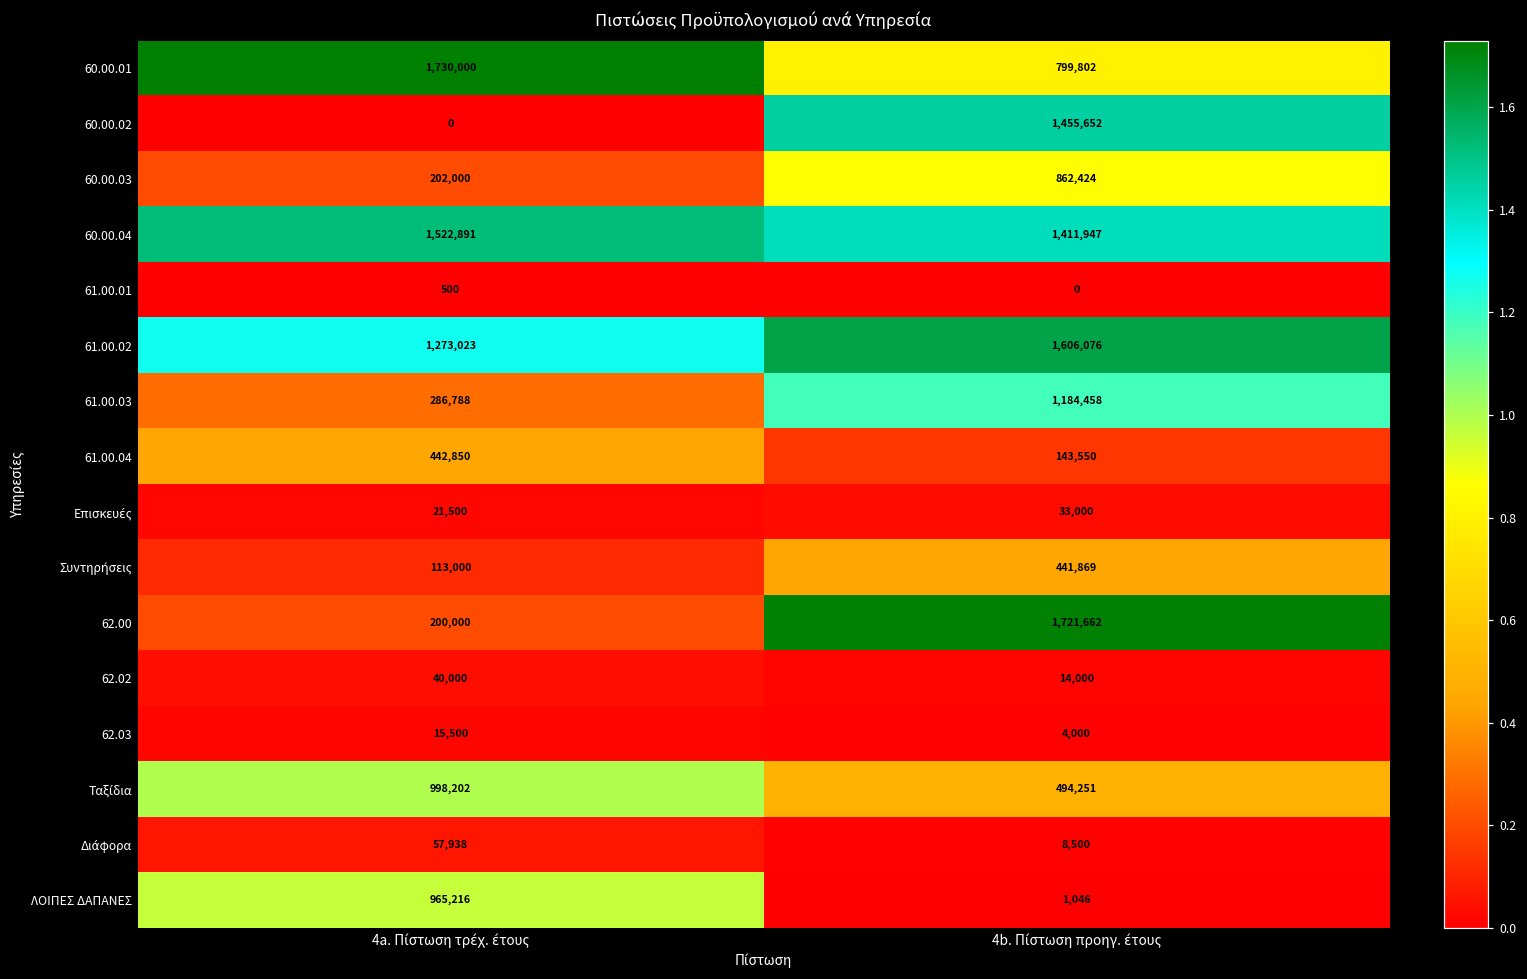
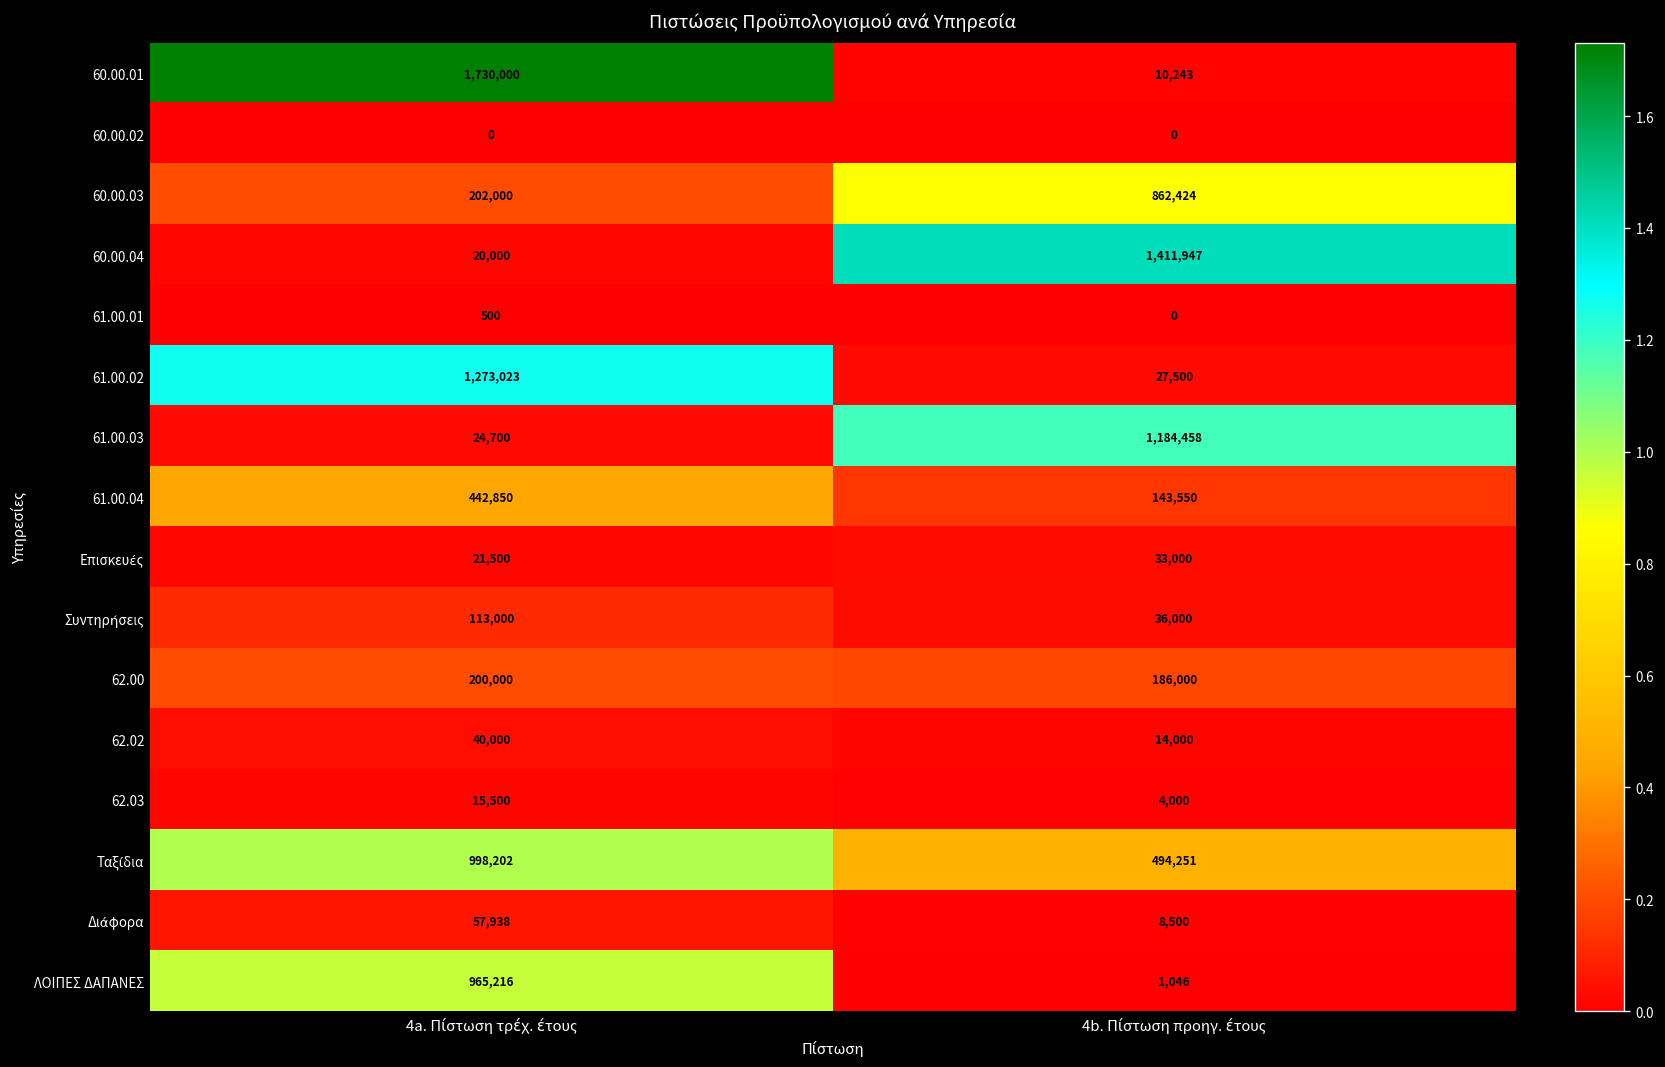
60.00.01, 4b. Πίστωση προηγ. έτους: 799,802 -> 10,243
60.00.02, 4b. Πίστωση προηγ. έτους: 1,455,652 -> 0
60.00.04, 4a. Πίστωση τρέχ. έτους: 1,522,891 -> 20,000
61.00.02, 4b. Πίστωση προηγ. έτους: 1,606,076 -> 27,500
61.00.03, 4a. Πίστωση τρέχ. έτους: 286,788 -> 24,700
Συντηρήσεις, 4b. Πίστωση προηγ. έτους: 441,869 -> 36,000
62.00, 4b. Πίστωση προηγ. έτους: 1,721,662 -> 186,000
